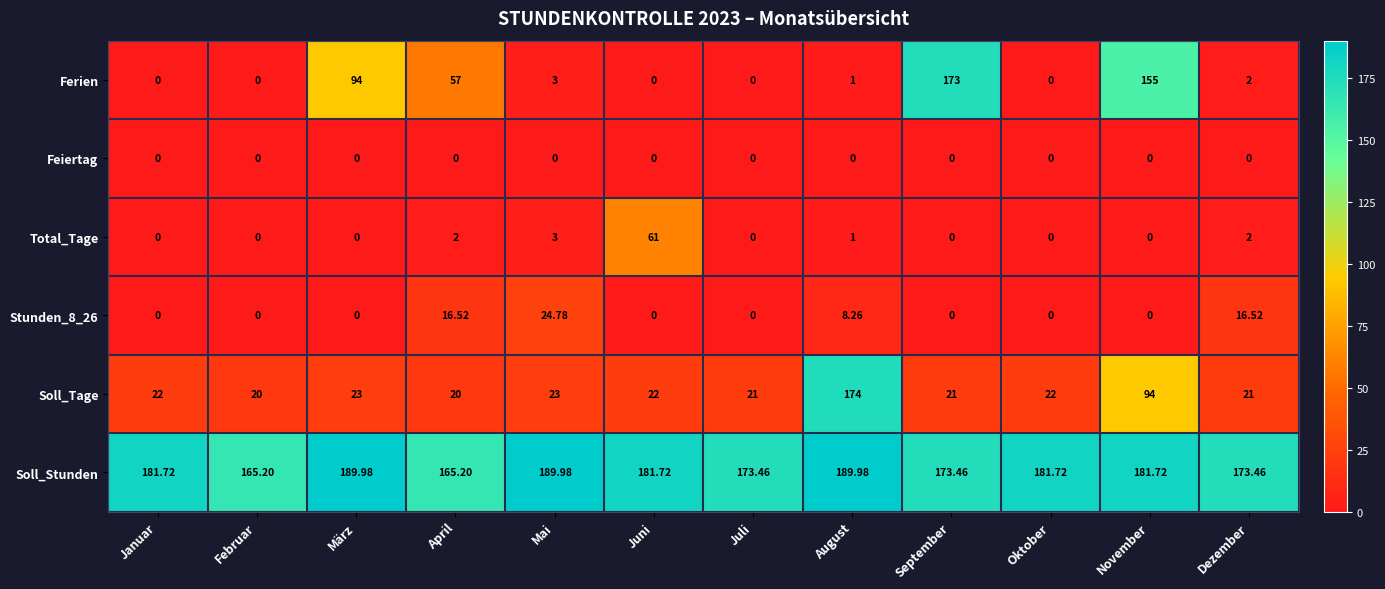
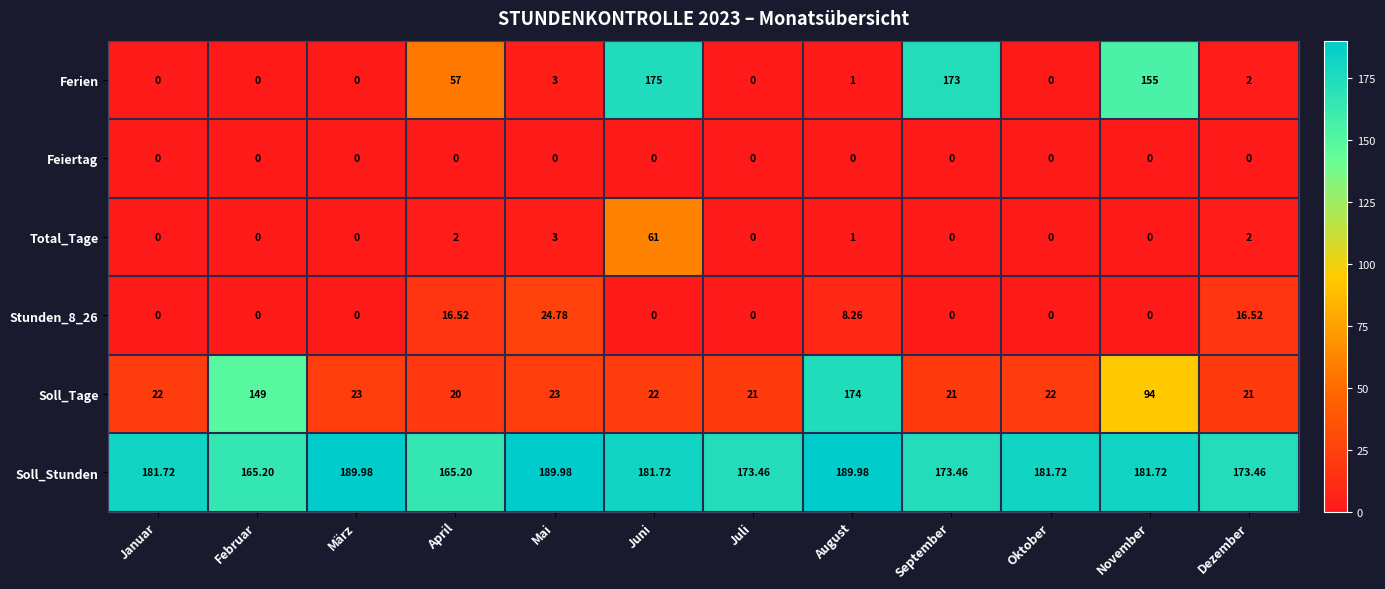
Ferien, März: 94 -> 0
Ferien, Juni: 0 -> 175
Soll_Tage, Februar: 20 -> 149
